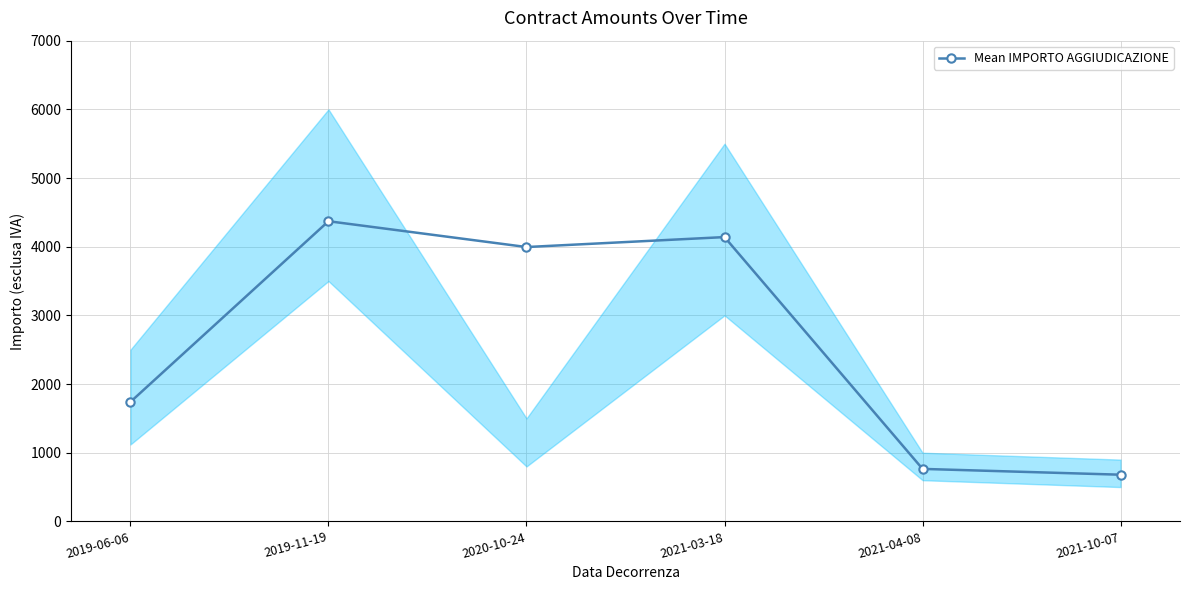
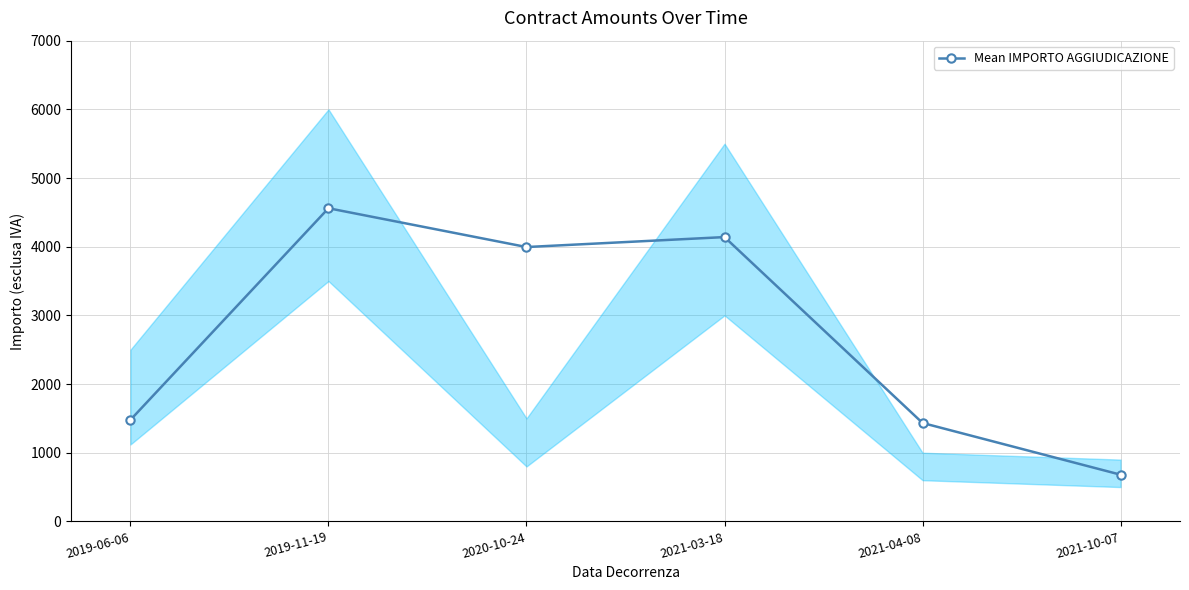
Mean IMPORTO AGGIUDICAZIONE, 2019-06-06: 1700 -> 1500
Mean IMPORTO AGGIUDICAZIONE, 2019-11-19: 4400 -> 4600
Mean IMPORTO AGGIUDICAZIONE, 2021-04-08: 800 -> 1400
